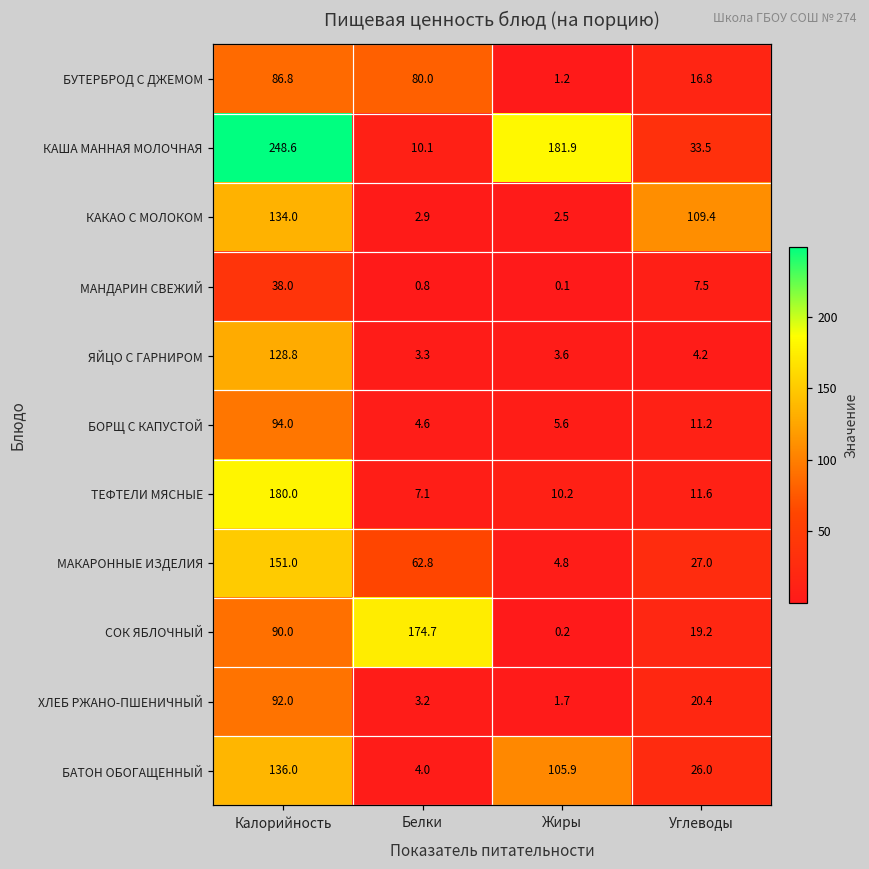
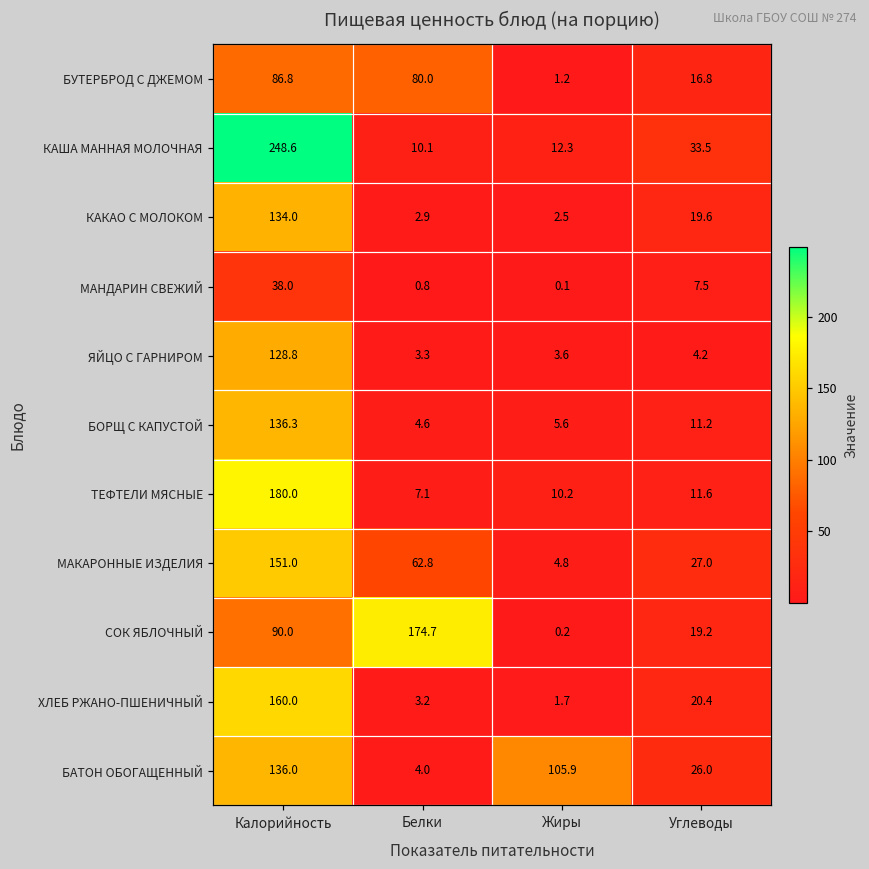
КАША МАННАЯ МОЛОЧНАЯ, Жиры: 181.9 -> 12.3
КАКАО С МОЛОКОМ, Углеводы: 109.4 -> 19.6
БОРЩ С КАПУСТОЙ, Калорийность: 94.0 -> 136.3
ХЛЕБ РЖАНО-ПШЕНИЧНЫЙ, Калорийность: 92.0 -> 160.0
